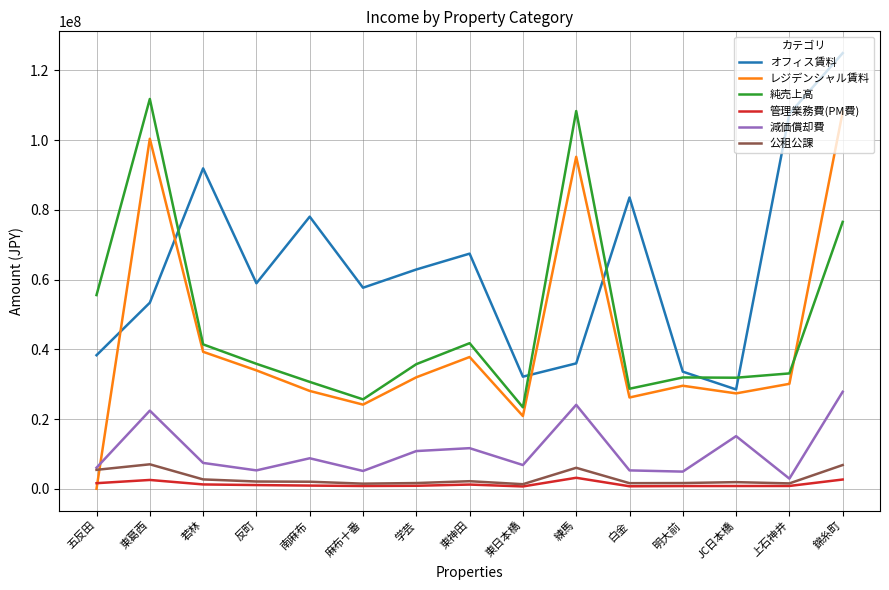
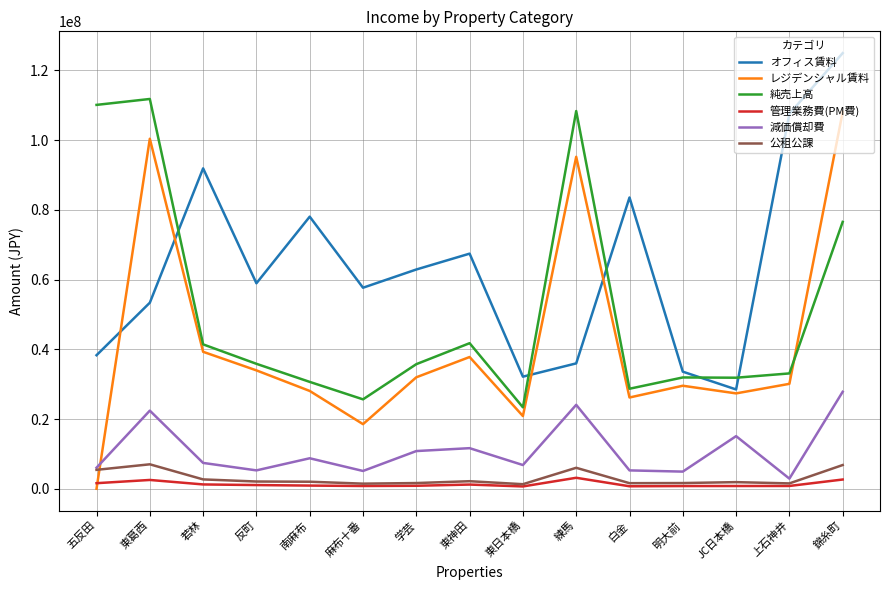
純売上高, 五反田: 56000000 -> 110000000
レジデンシャル賃料, 麻布十番: 24000000 -> 19000000
